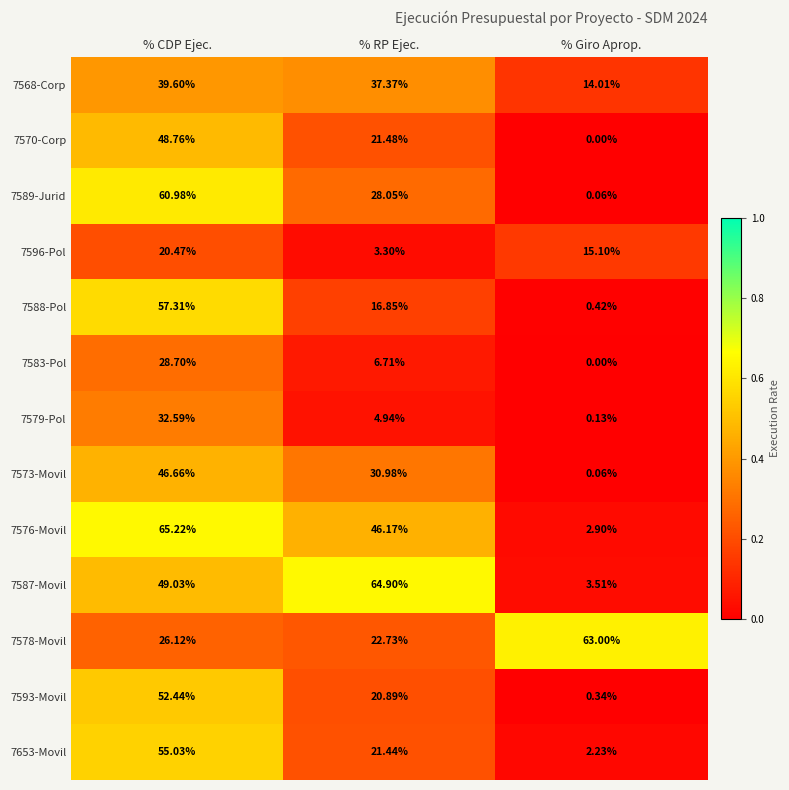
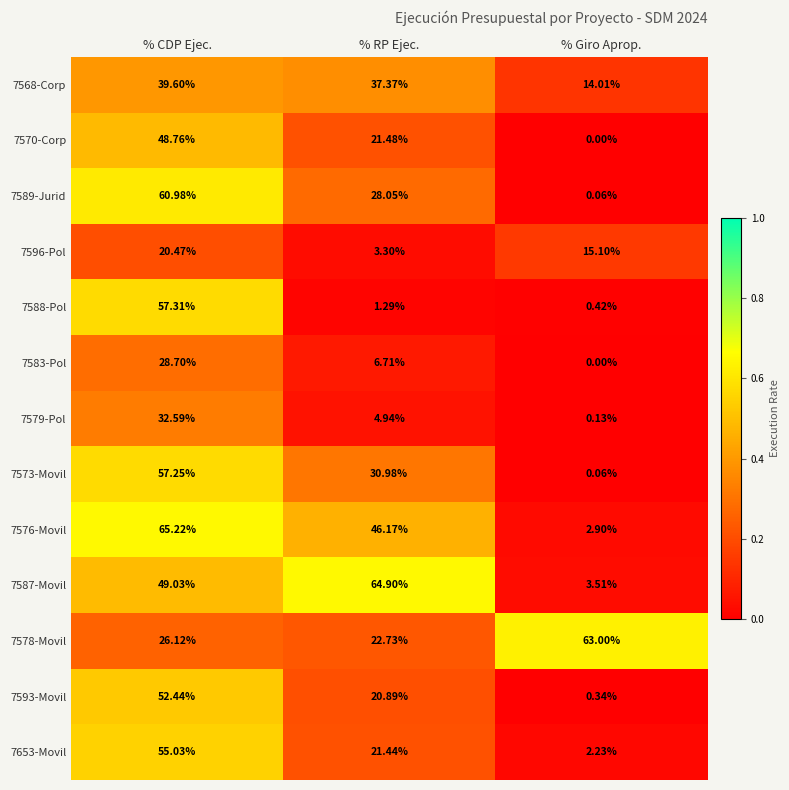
7588-Pol, % RP Ejec.: 16.85% -> 1.29%
7573-Movil, % CDP Ejec.: 46.66% -> 57.25%
